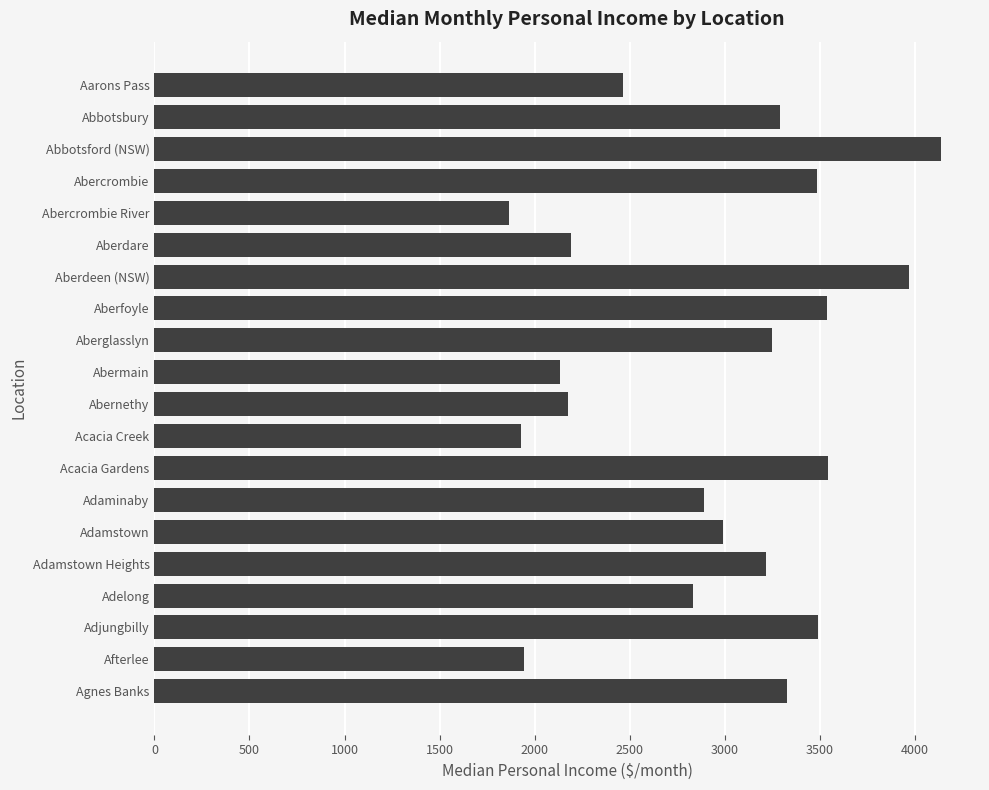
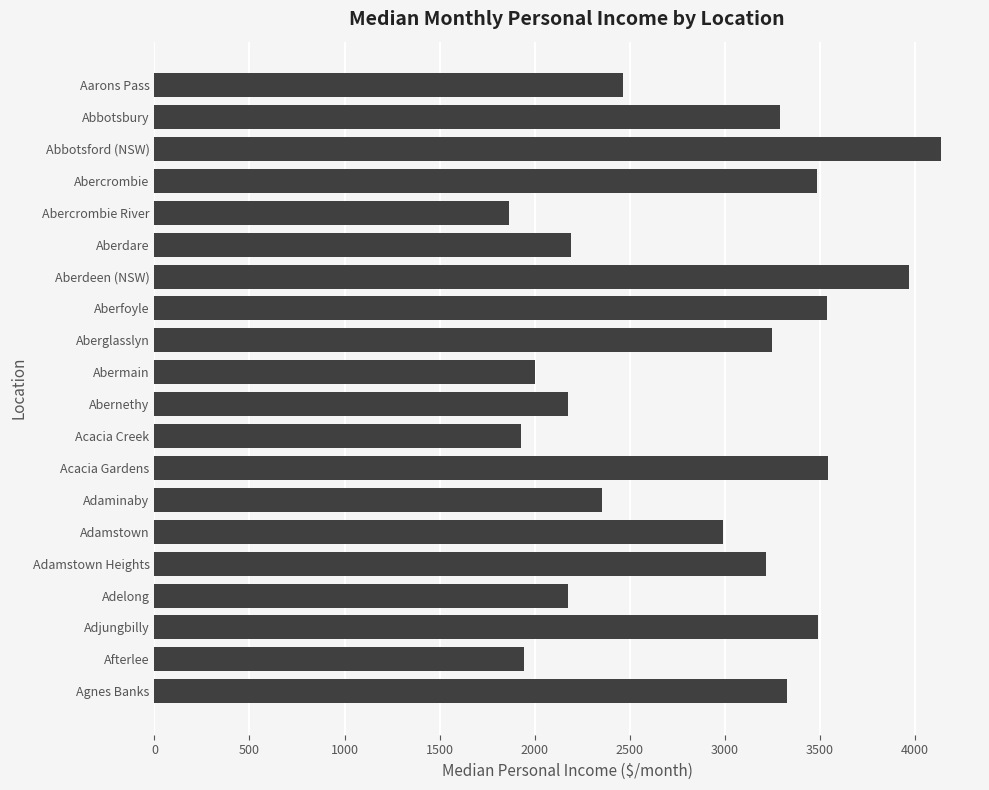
Abermain: 2130 -> 2000
Adaminaby: 2890 -> 2350
Adelong: 2830 -> 2170
